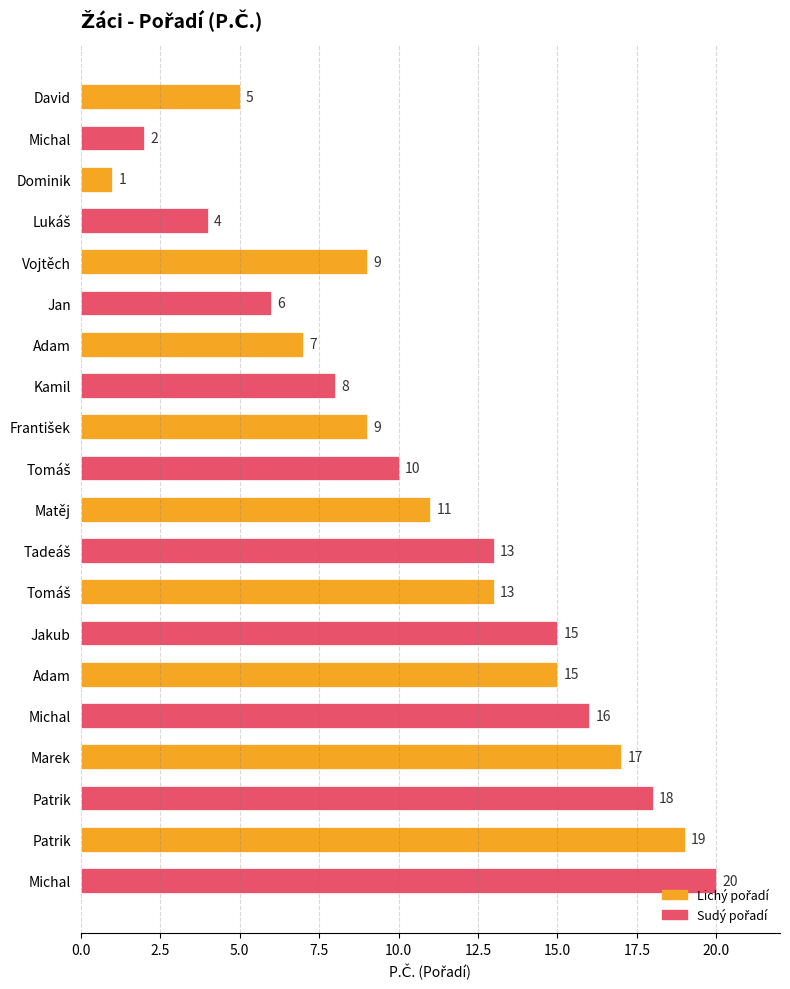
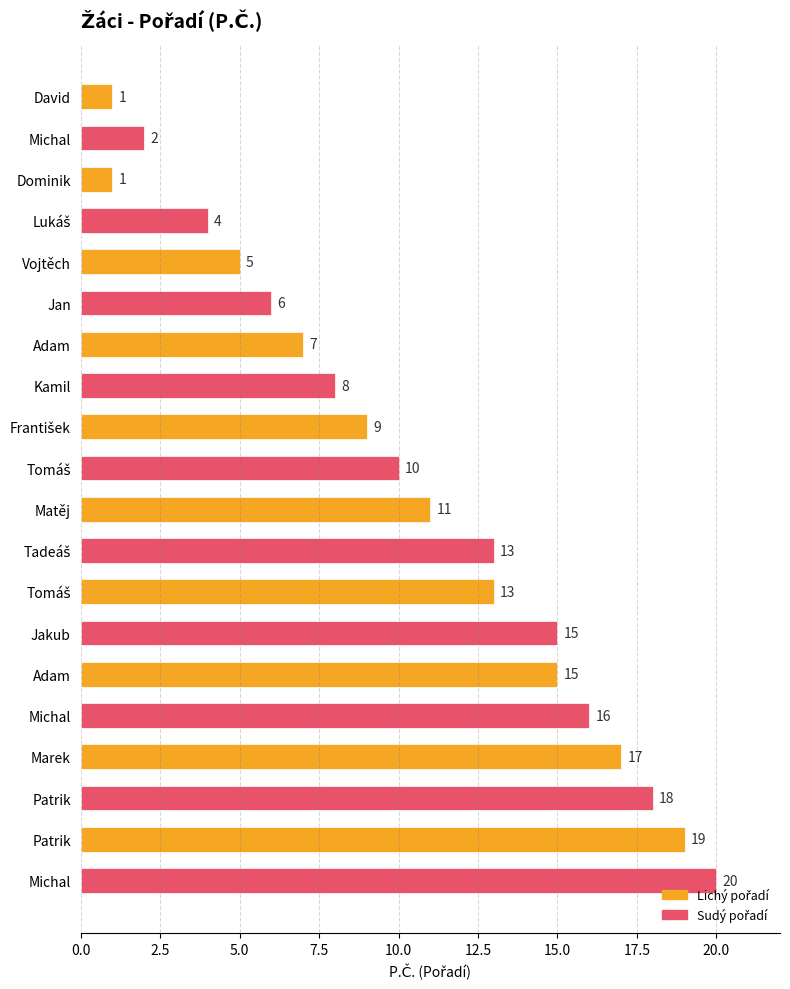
David: 5 -> 1
Vojtěch: 9 -> 5
